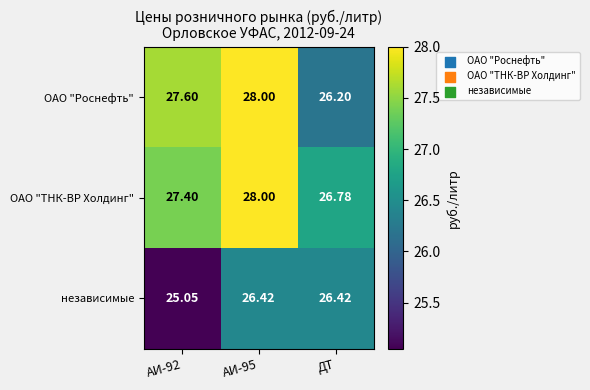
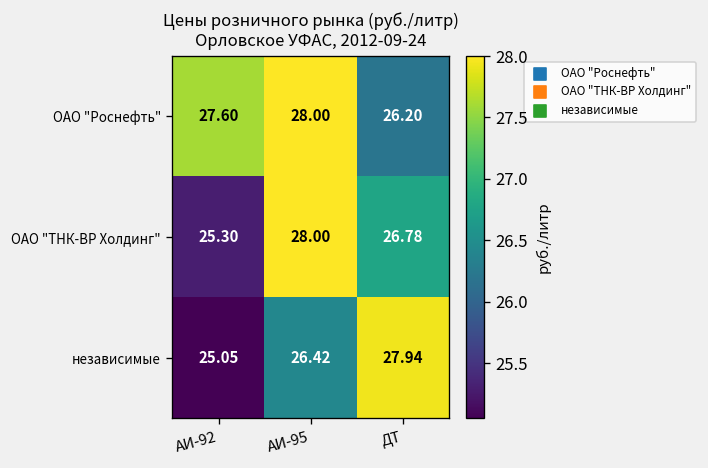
ОАО "ТНК-ВР Холдинг", АИ-92: 27.40 -> 25.30
независимые, ДТ: 26.42 -> 27.94
